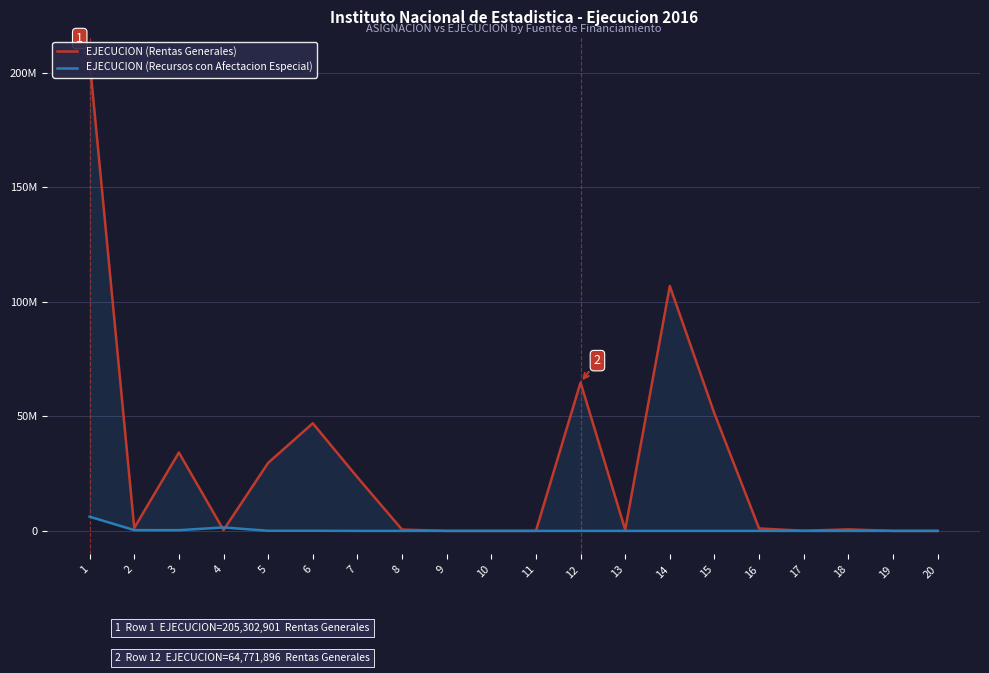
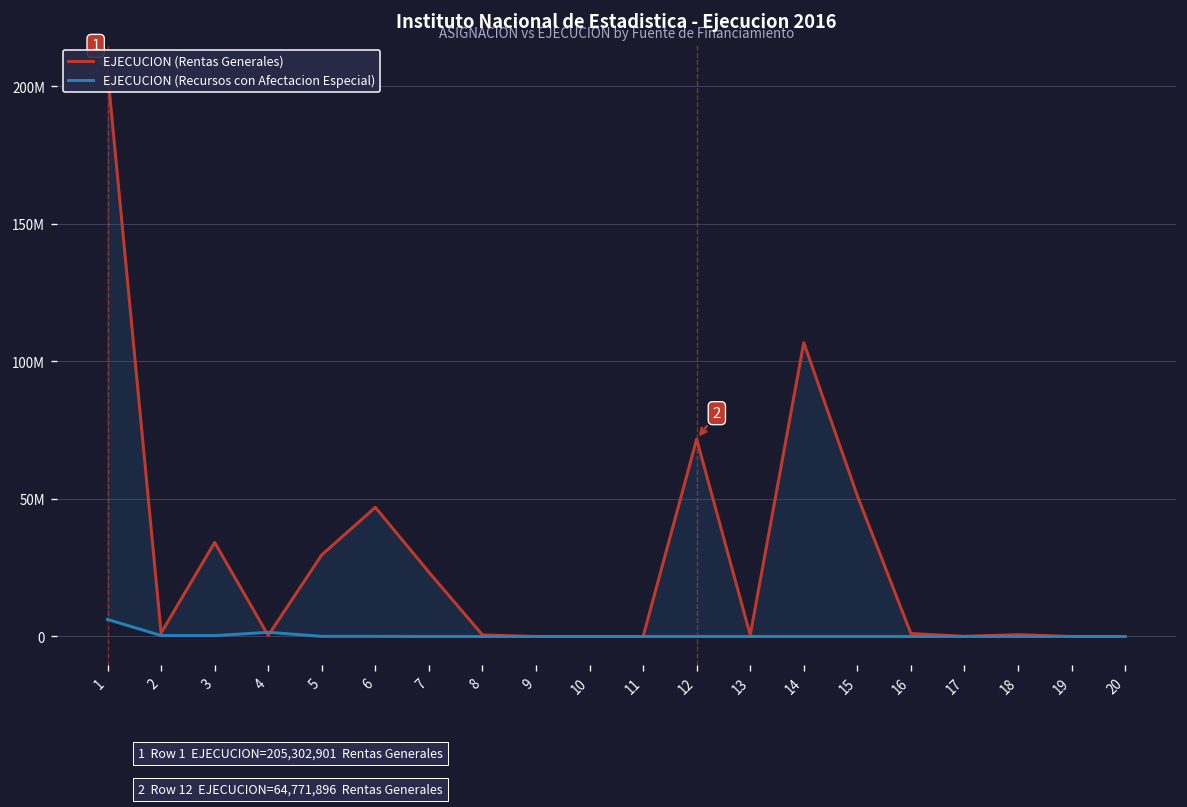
EJECUCION (Rentas Generales), 12: 65000000 -> 72000000
